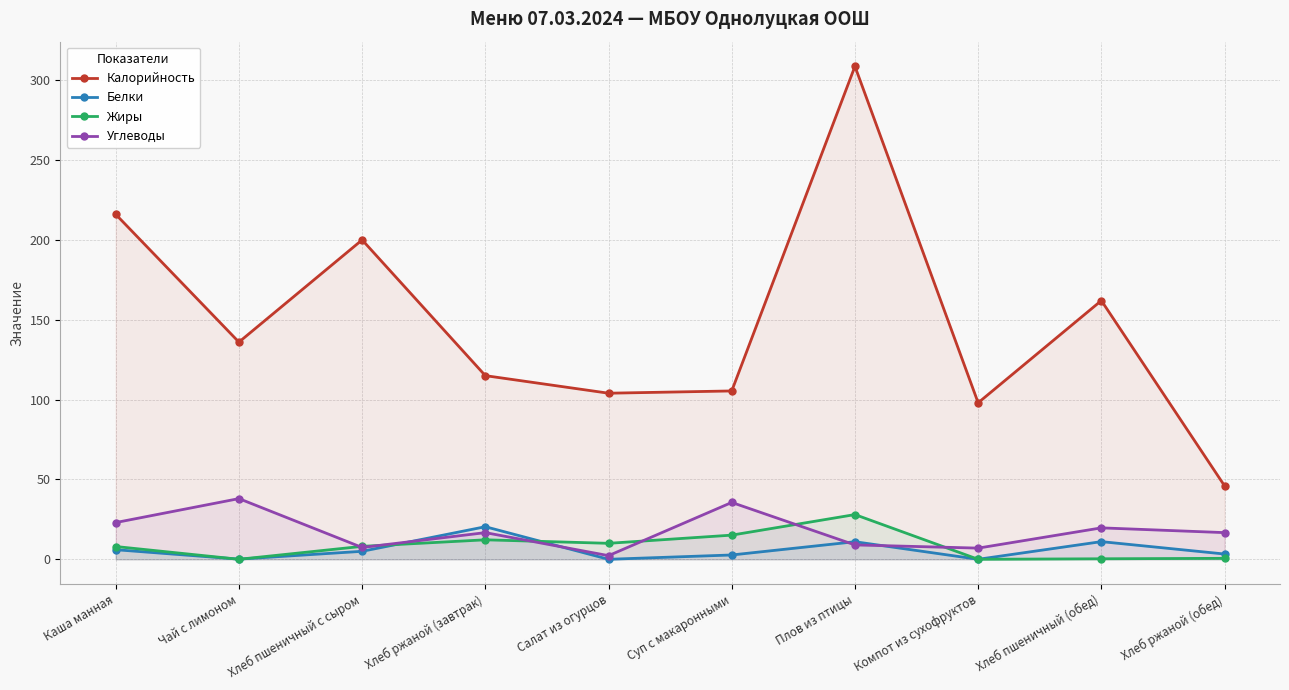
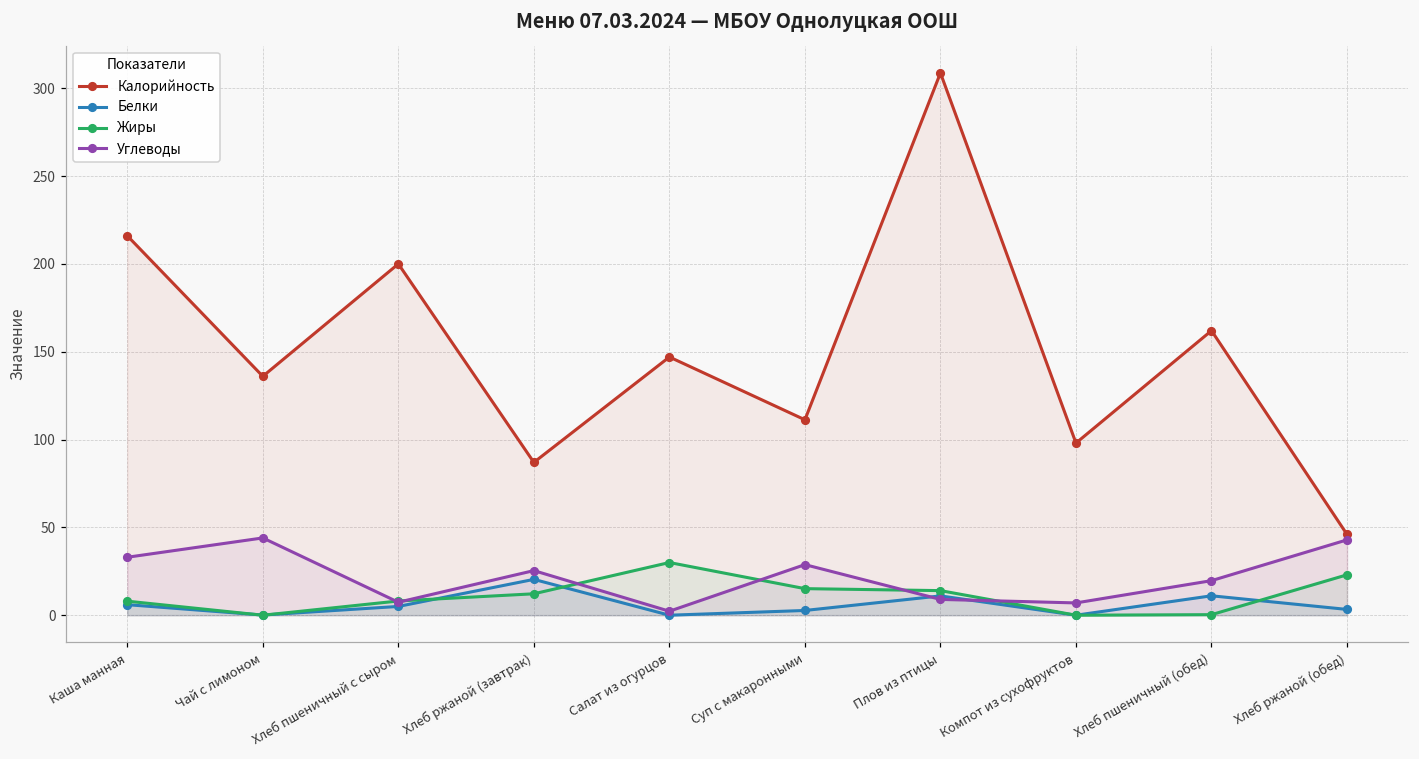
Углеводы, Каша манная: 23 -> 33
Углеводы, Чай с лимоном: 38 -> 44
Калорийность, Хлеб ржаной (завтрак): 115 -> 87
Углеводы, Хлеб ржаной (завтрак): 17 -> 25
Калорийность, Салат из огурцов: 104 -> 147
Жиры, Салат из огурцов: 10 -> 30
Калорийность, Суп с макаронными: 105 -> 111
Углеводы, Суп с макаронными: 36 -> 29
Жиры, Плов из птицы: 28 -> 14
Жиры, Хлеб ржаной (обед): 1 -> 23
Углеводы, Хлеб ржаной (обед): 17 -> 43
